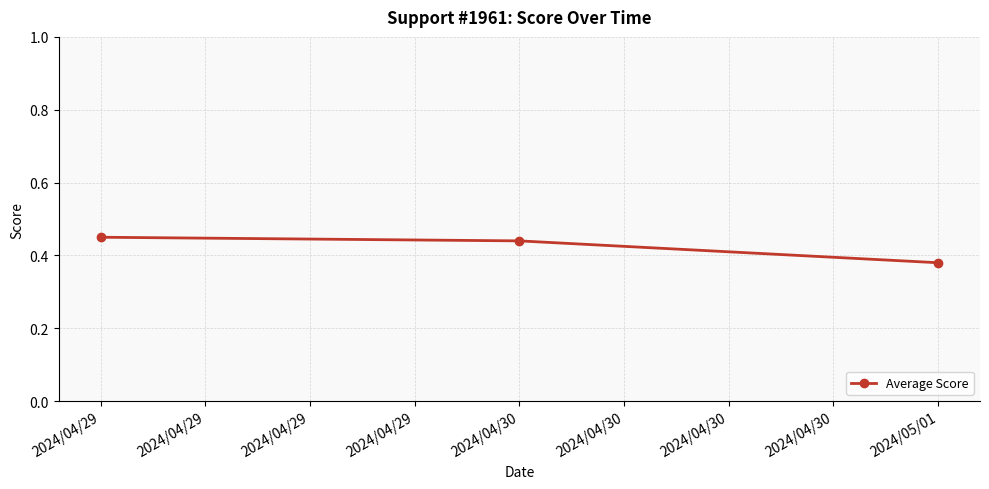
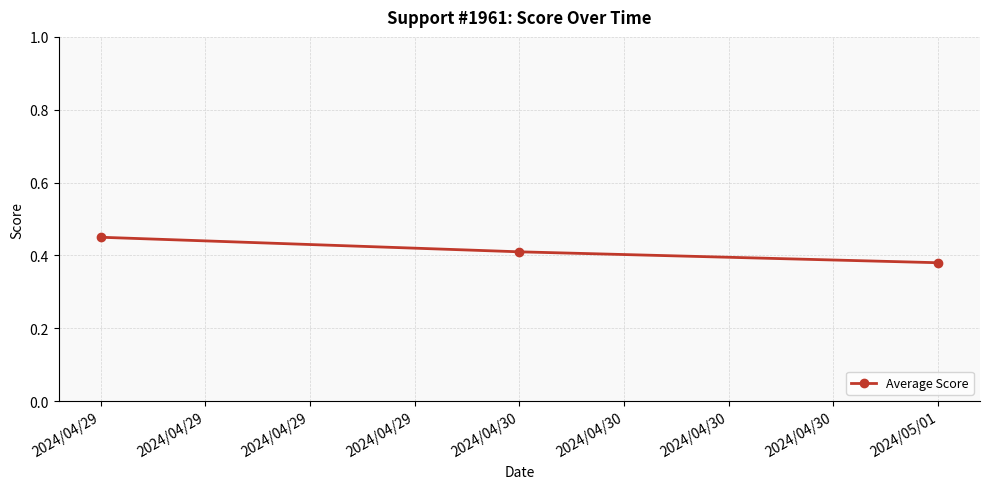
2024/04/30: 0.44 -> 0.41
